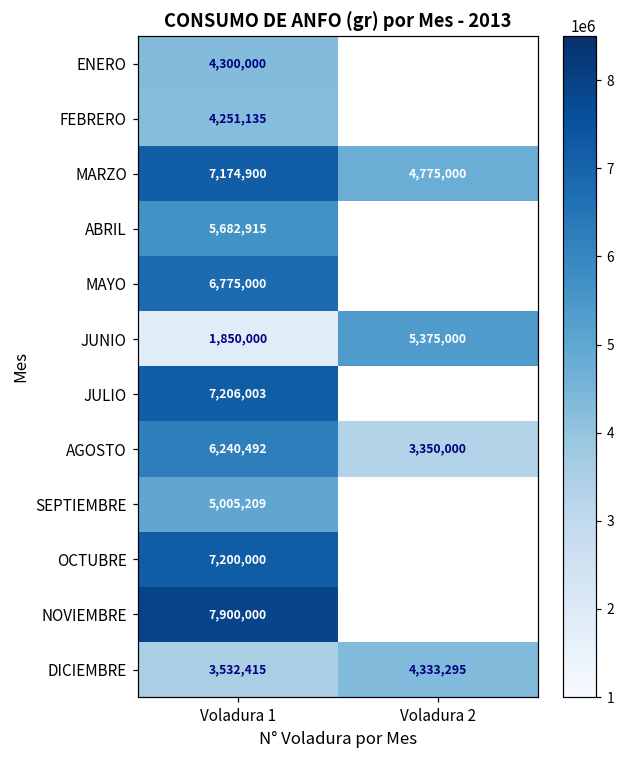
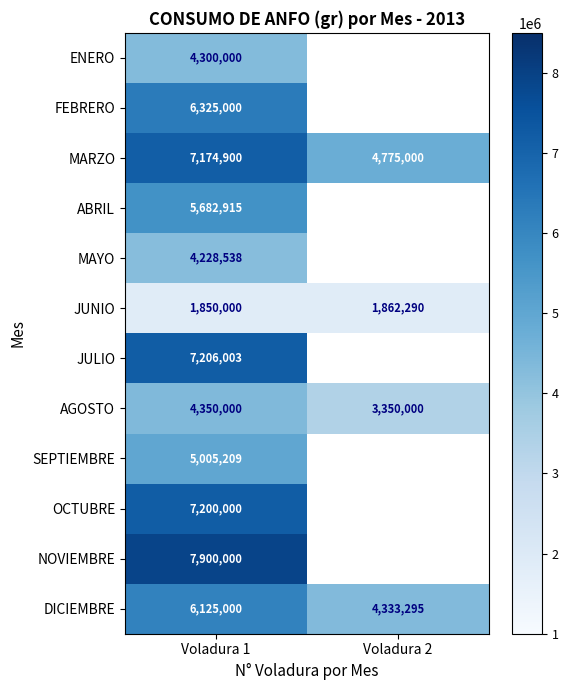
FEBRERO, Voladura 1: 4,251,135 -> 6,325,000
MAYO, Voladura 1: 6,775,000 -> 4,228,538
JUNIO, Voladura 2: 5,375,000 -> 1,862,290
AGOSTO, Voladura 1: 6,240,492 -> 4,350,000
DICIEMBRE, Voladura 1: 3,532,415 -> 6,125,000
